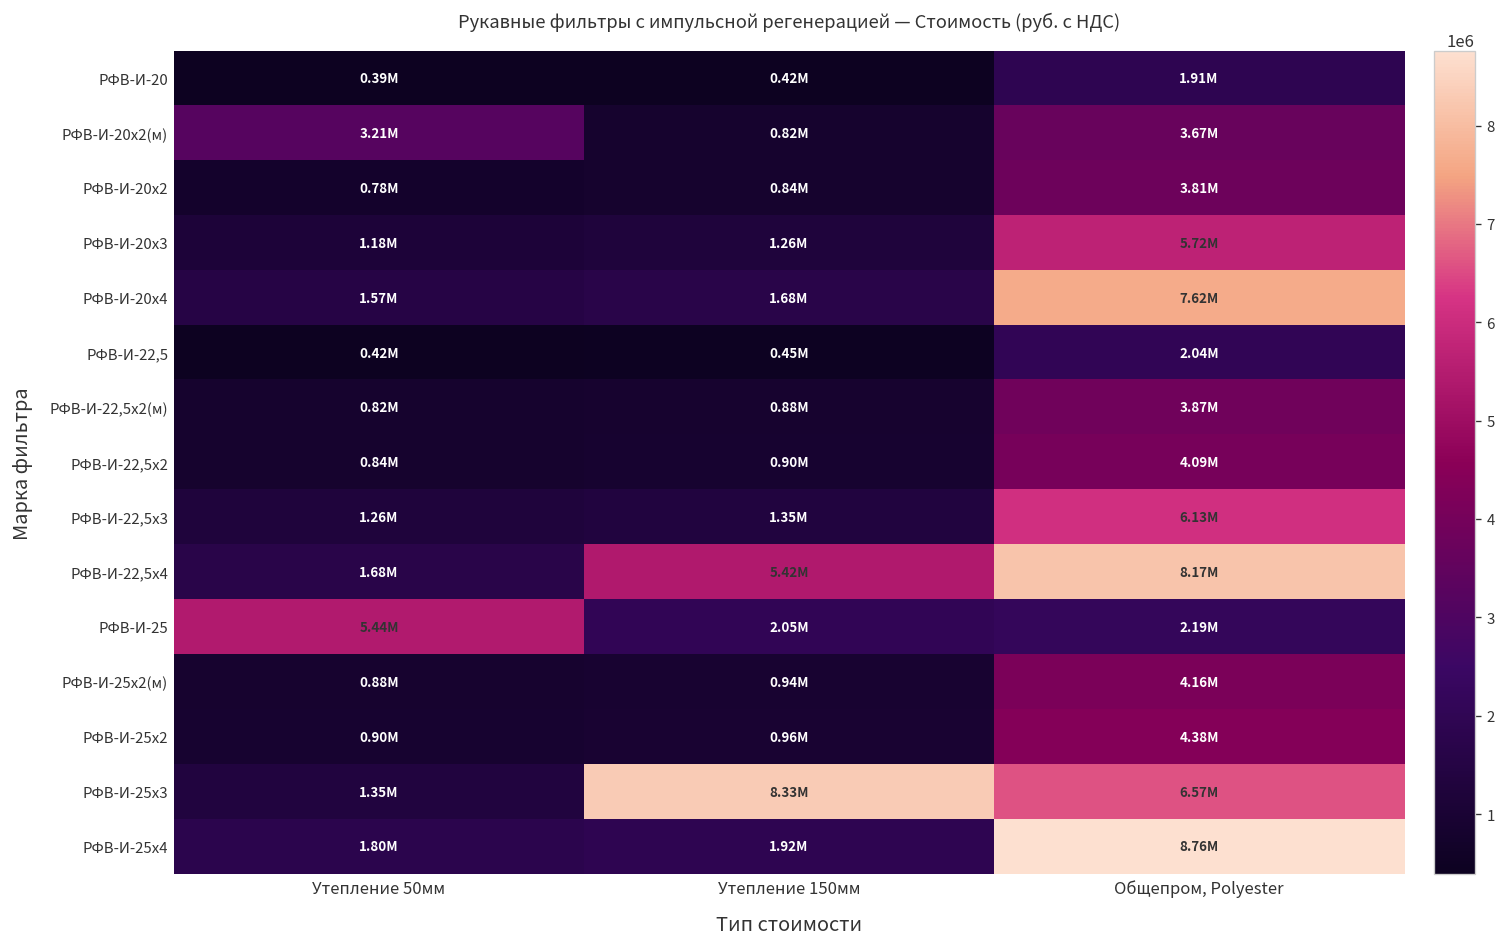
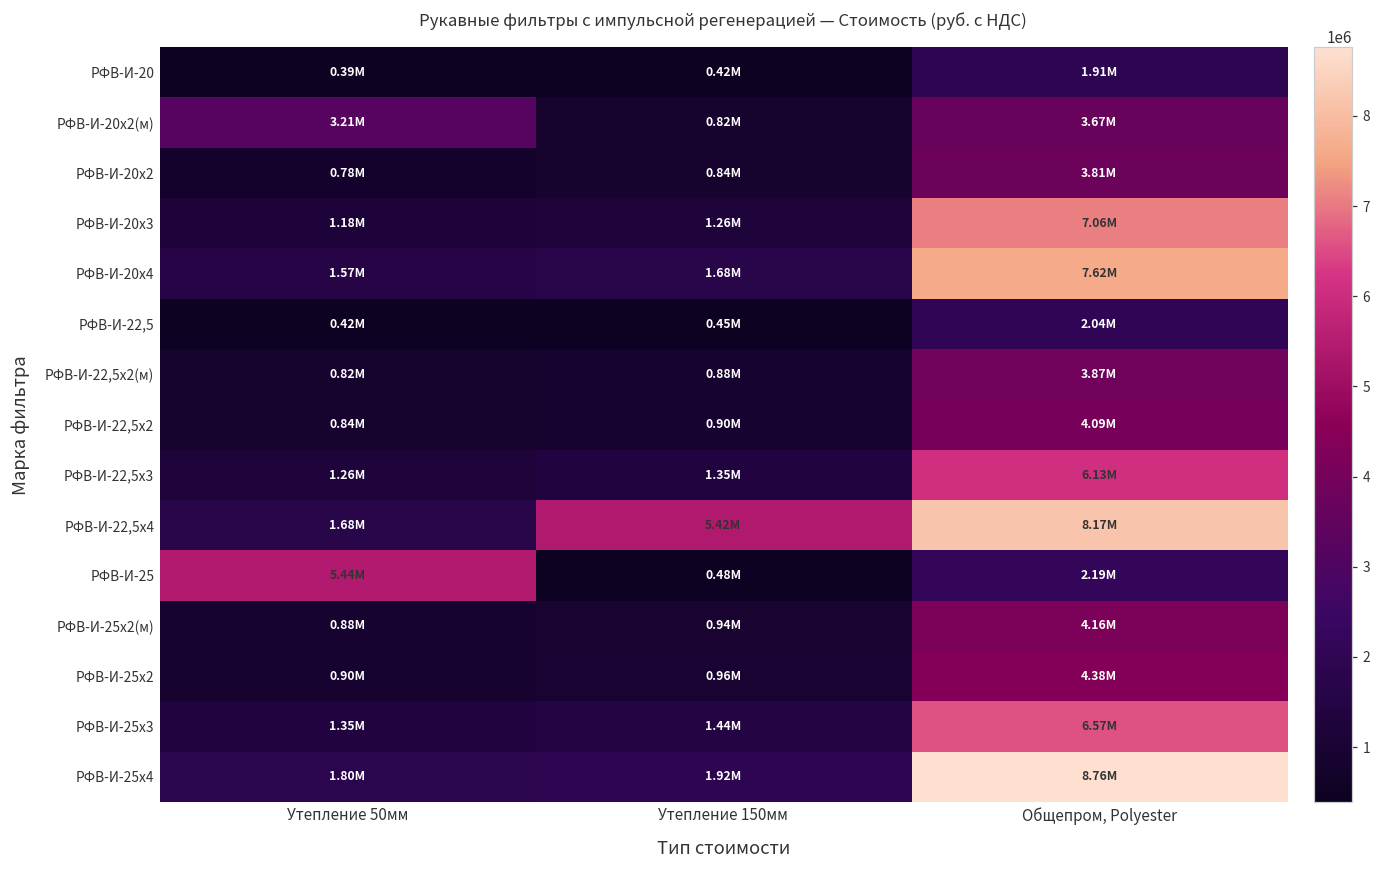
РФВ-И-20х3, Общепром, Polyester: 5.72M -> 7.06M
РФВ-И-25, Утепление 150мм: 2.05M -> 0.48M
РФВ-И-25х3, Утепление 150мм: 8.33M -> 1.44M
